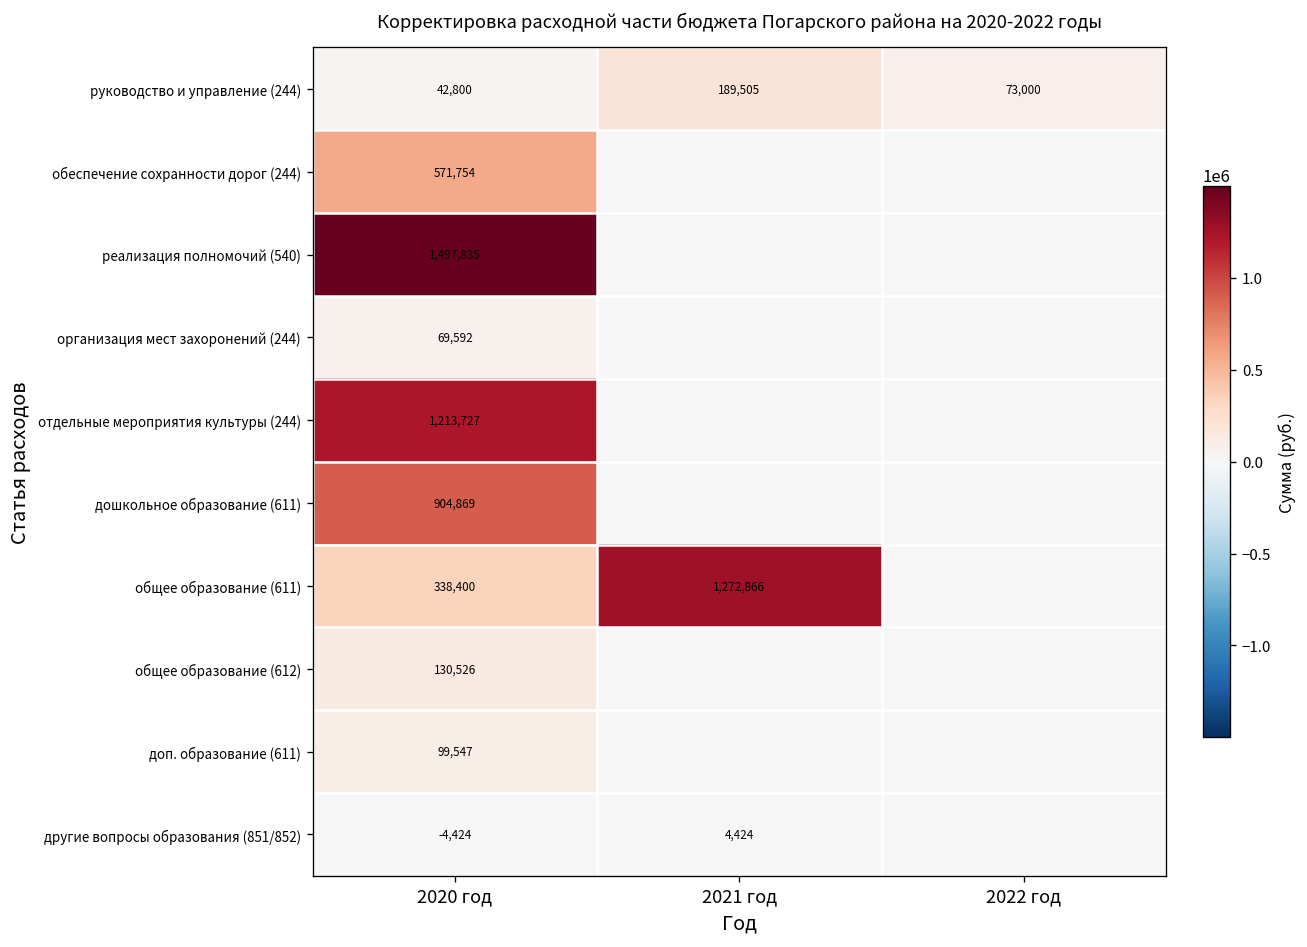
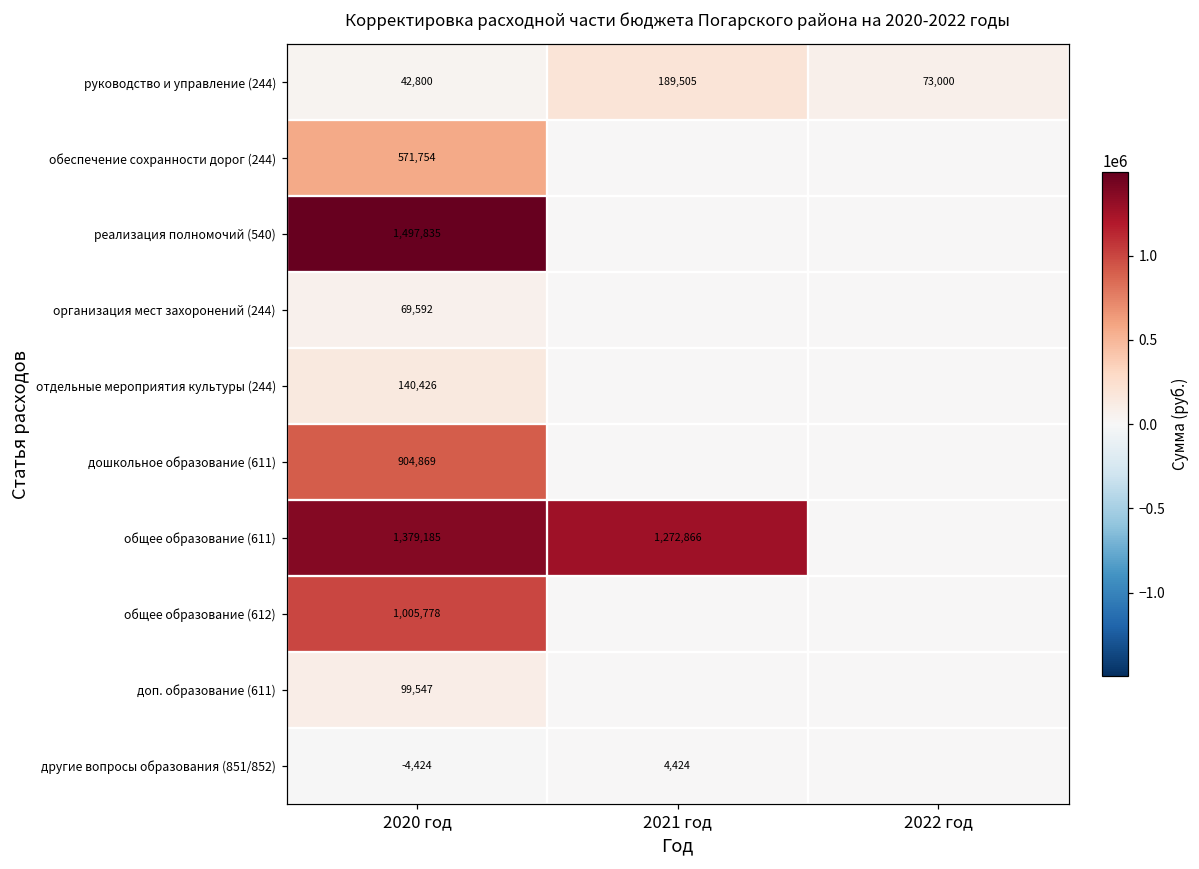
отдельные мероприятия культуры (244), 2020 год: 1,213,727 -> 140,426
общее образование (611), 2020 год: 338,400 -> 1,379,185
общее образование (612), 2020 год: 130,526 -> 1,005,778
